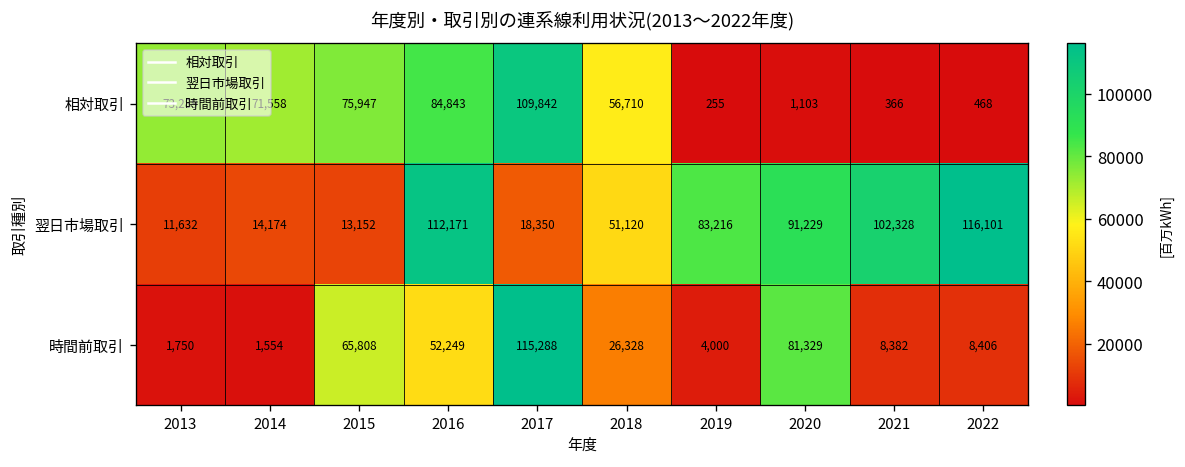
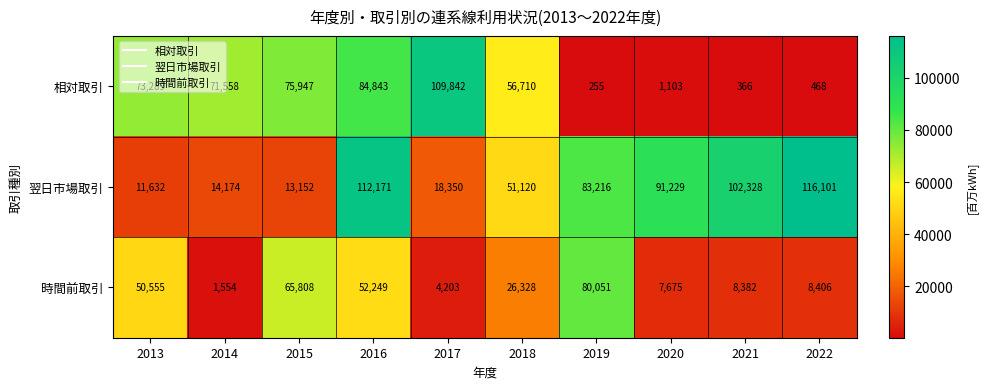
時間前取引, 2013: 1,750 -> 50,555
時間前取引, 2017: 115,288 -> 4,203
時間前取引, 2019: 4,000 -> 80,051
時間前取引, 2020: 81,329 -> 7,675
